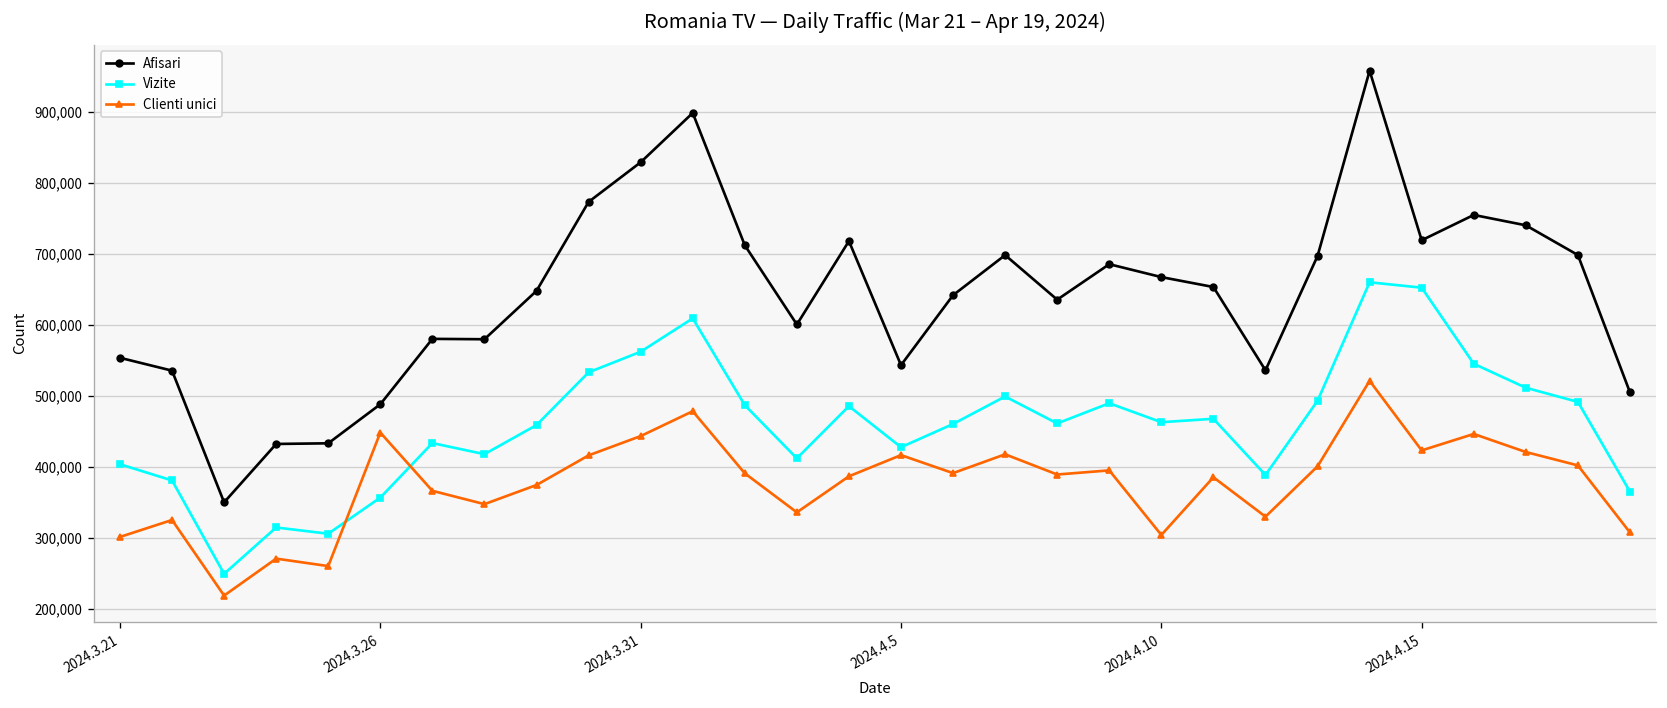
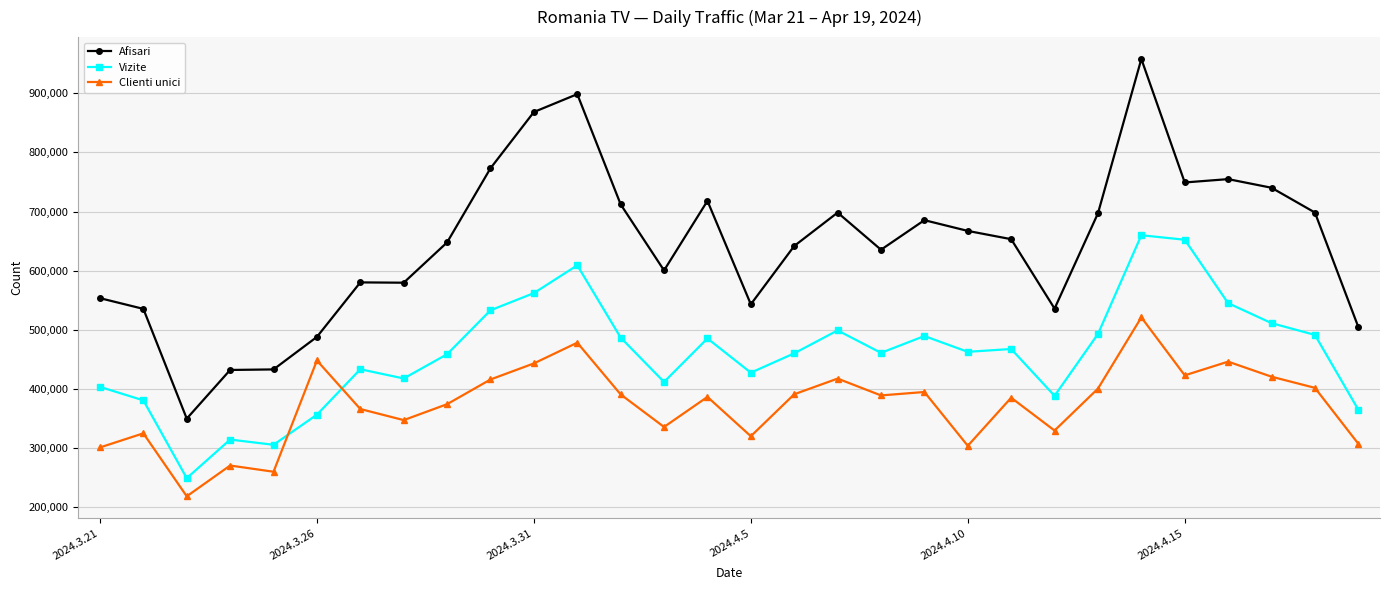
Afisari, 2024.3.31: 830,000 -> 870,000
Clienti unici, 2024.4.5: 420,000 -> 320,000
Afisari, 2024.4.15: 720,000 -> 750,000
